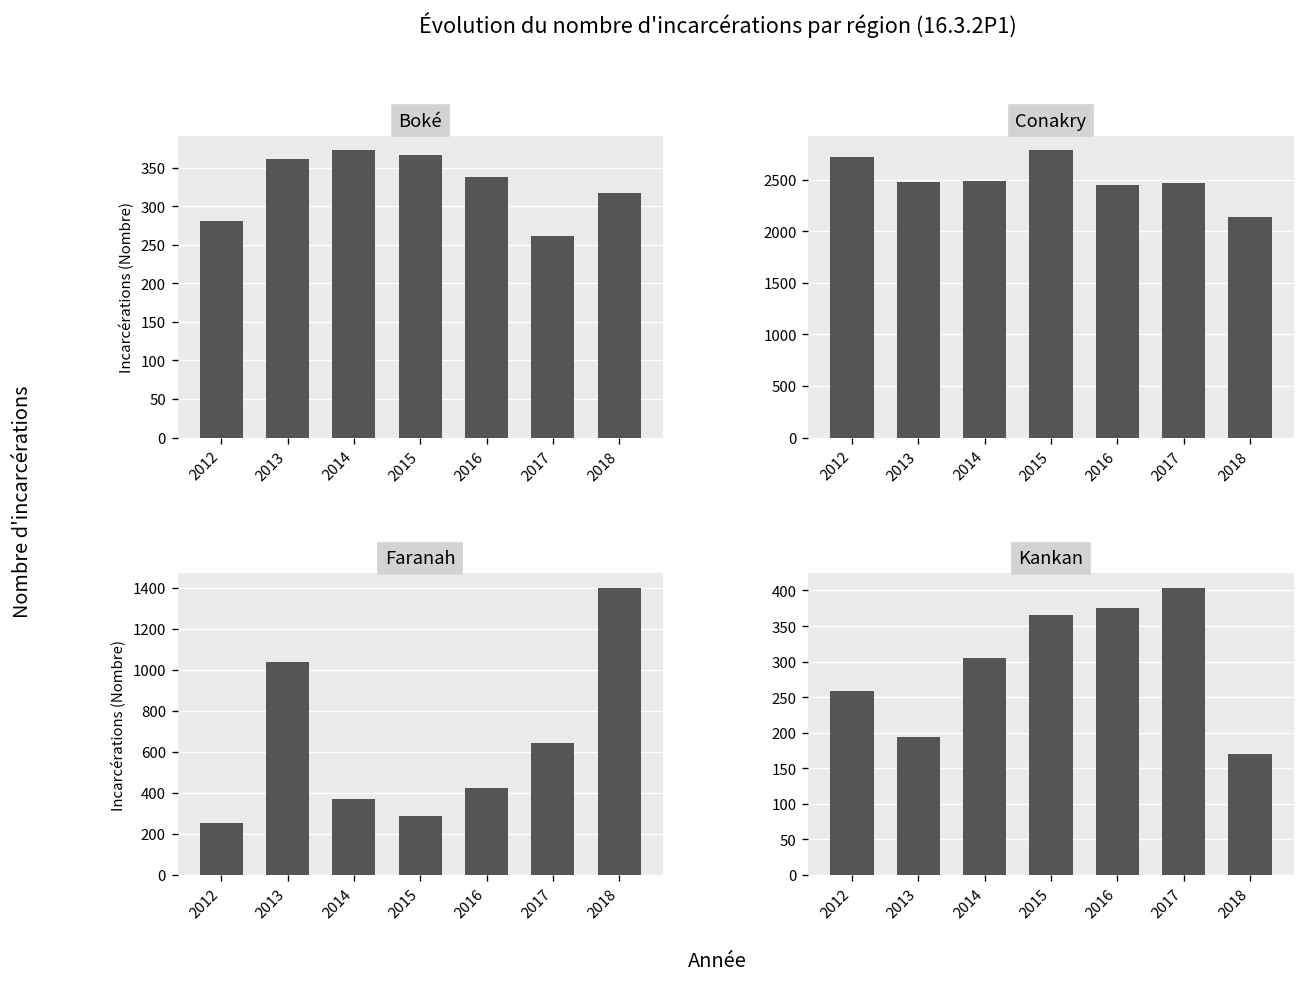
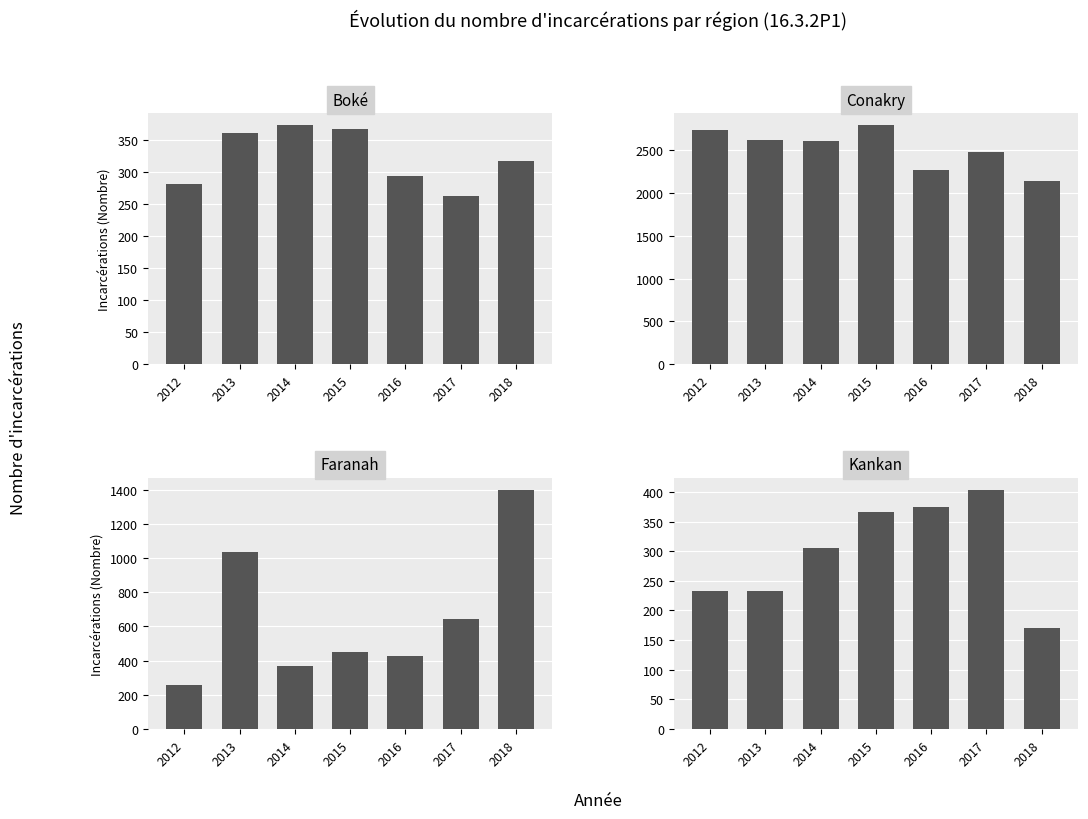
Boké, 2016: 340 -> 290
Conakry, 2013: 2500 -> 2600
Conakry, 2014: 2500 -> 2600
Conakry, 2016: 2500 -> 2300
Faranah, 2015: 290 -> 450
Kankan, 2012: 260 -> 230
Kankan, 2013: 190 -> 230
